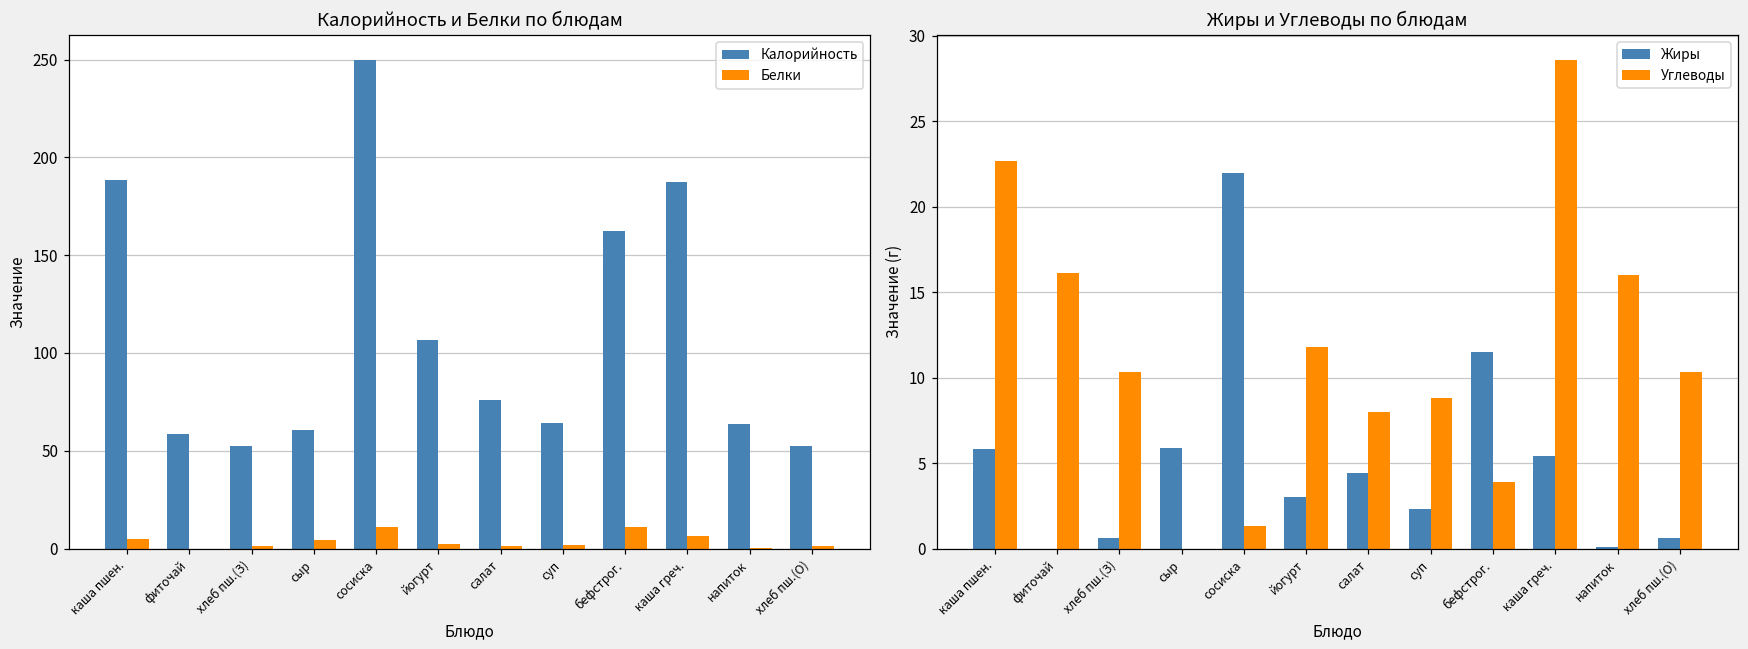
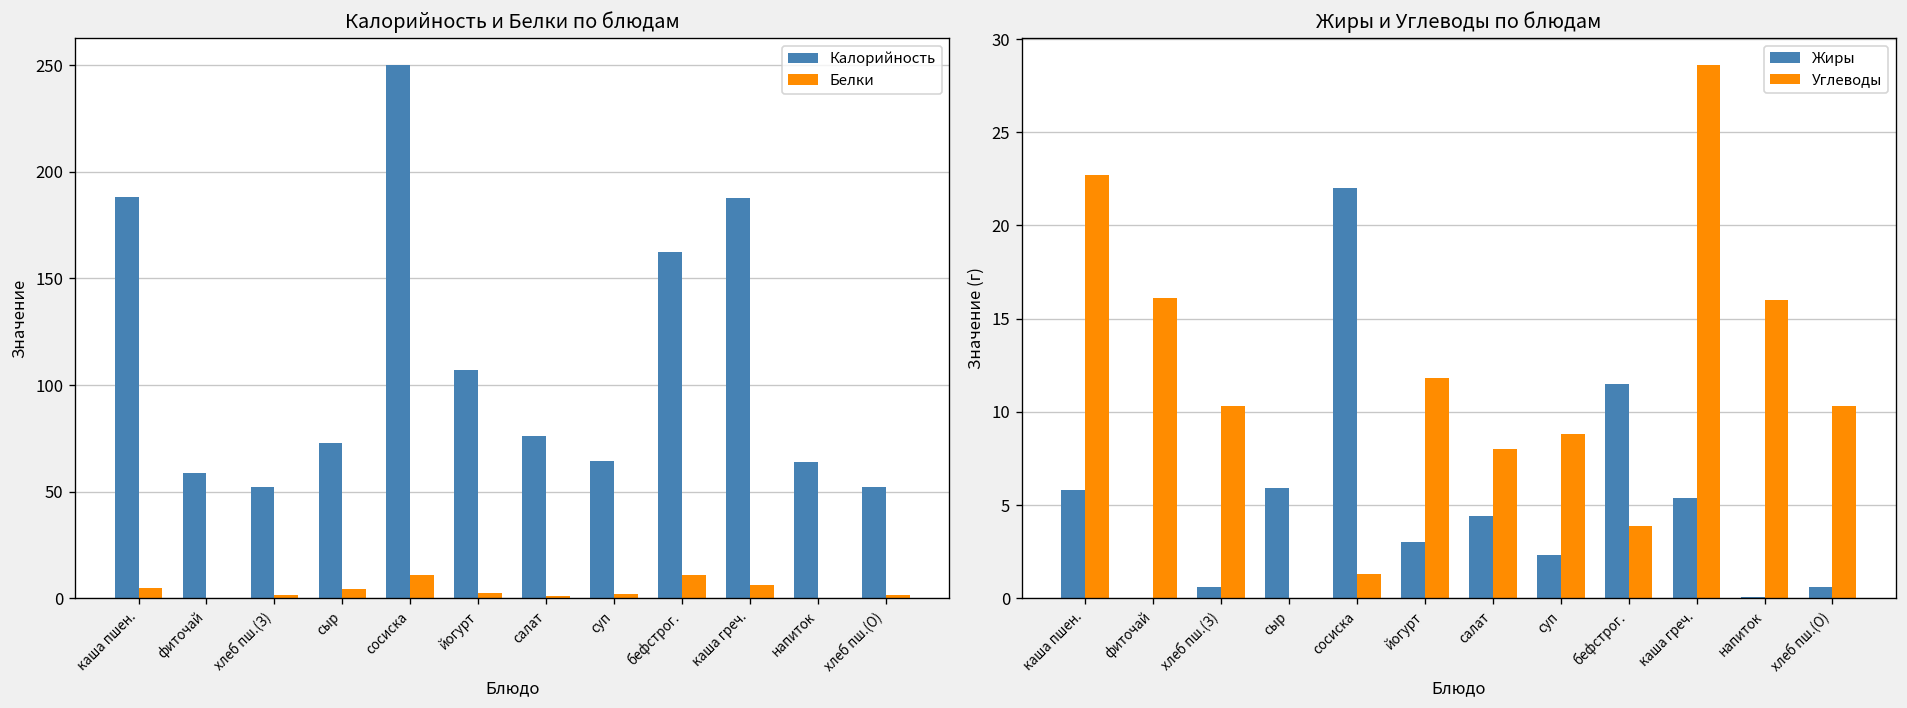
Калорийность и Белки по блюдам, Калорийность, сыр: 60 -> 73
